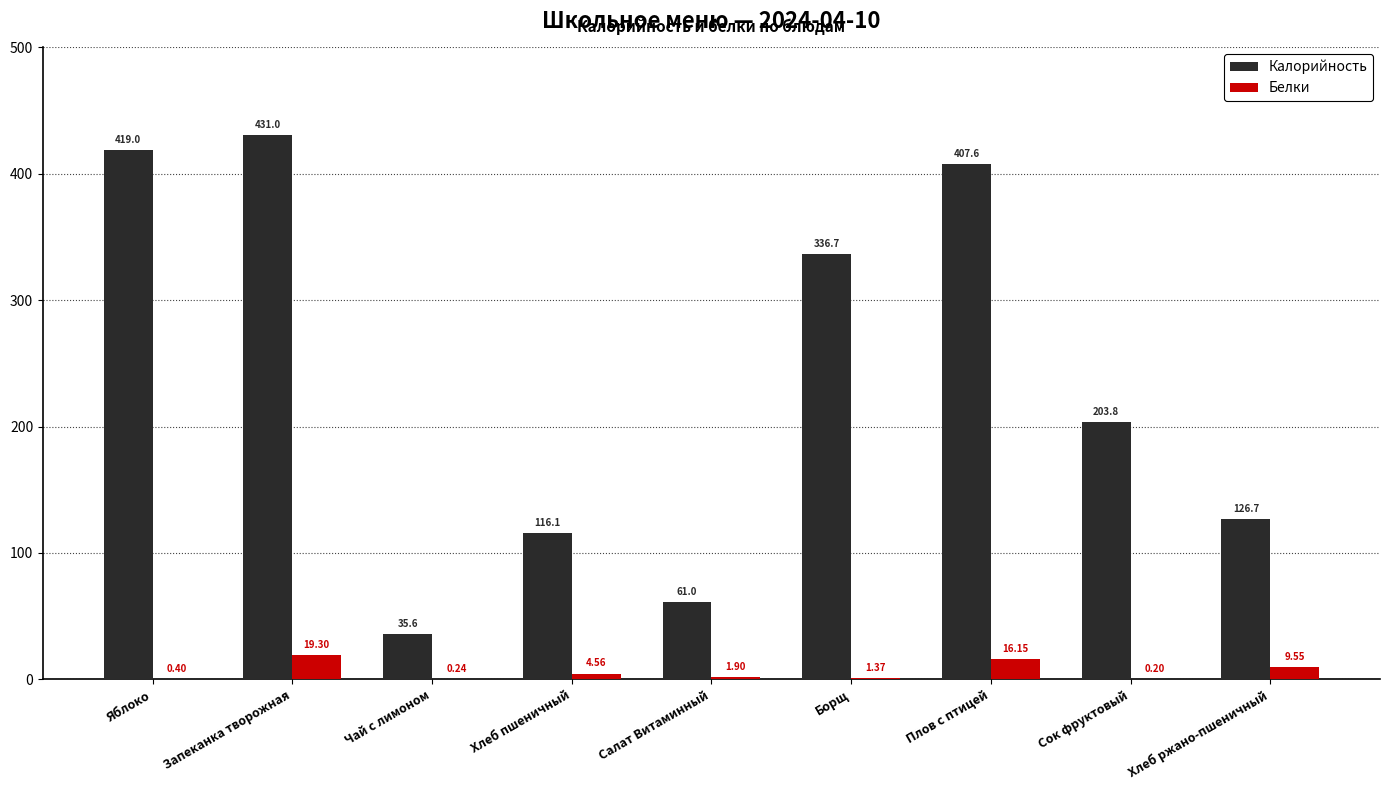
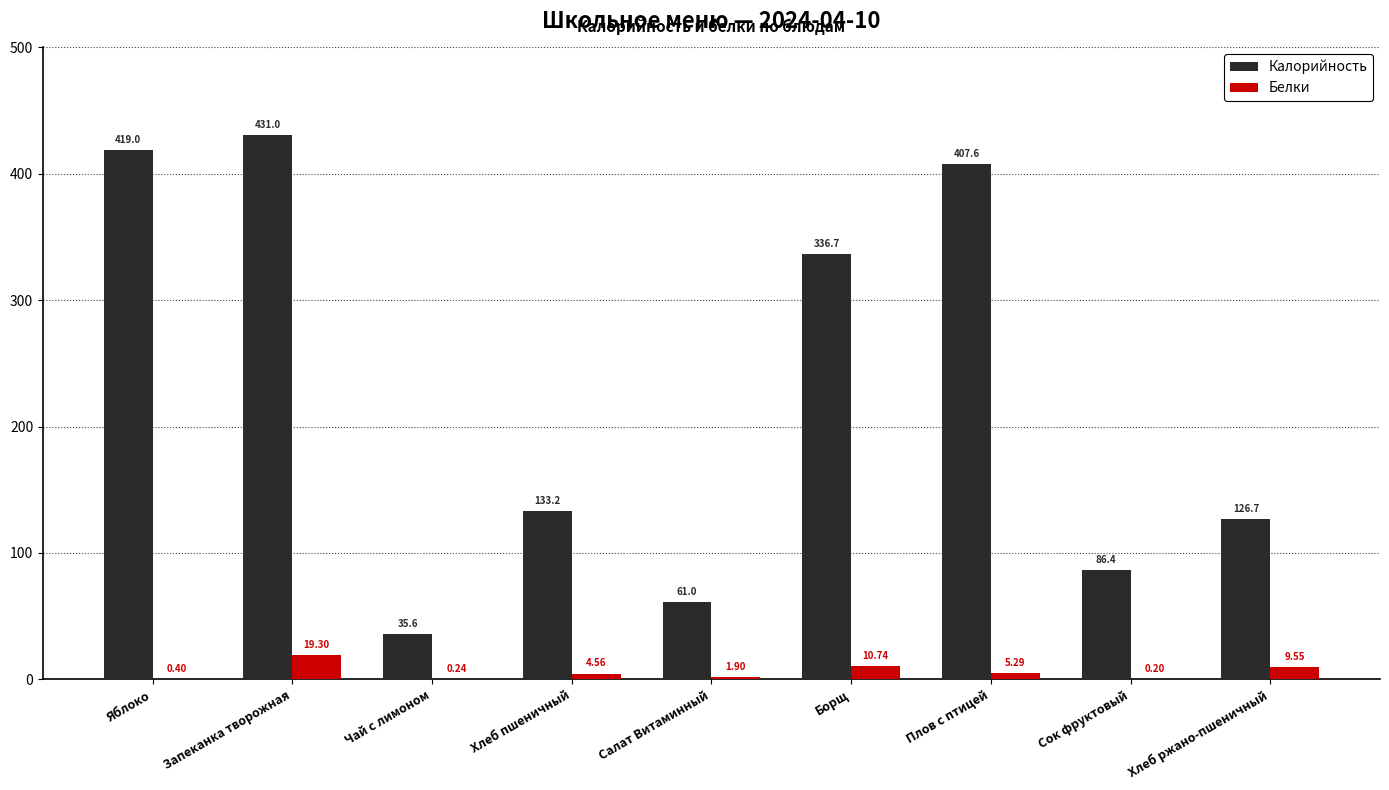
Калорийность, Хлеб пшеничный: 116.1 -> 133.2
Белки, Борщ: 1.37 -> 10.74
Белки, Плов с птицей: 16.15 -> 5.29
Калорийность, Сок фруктовый: 203.8 -> 86.4
